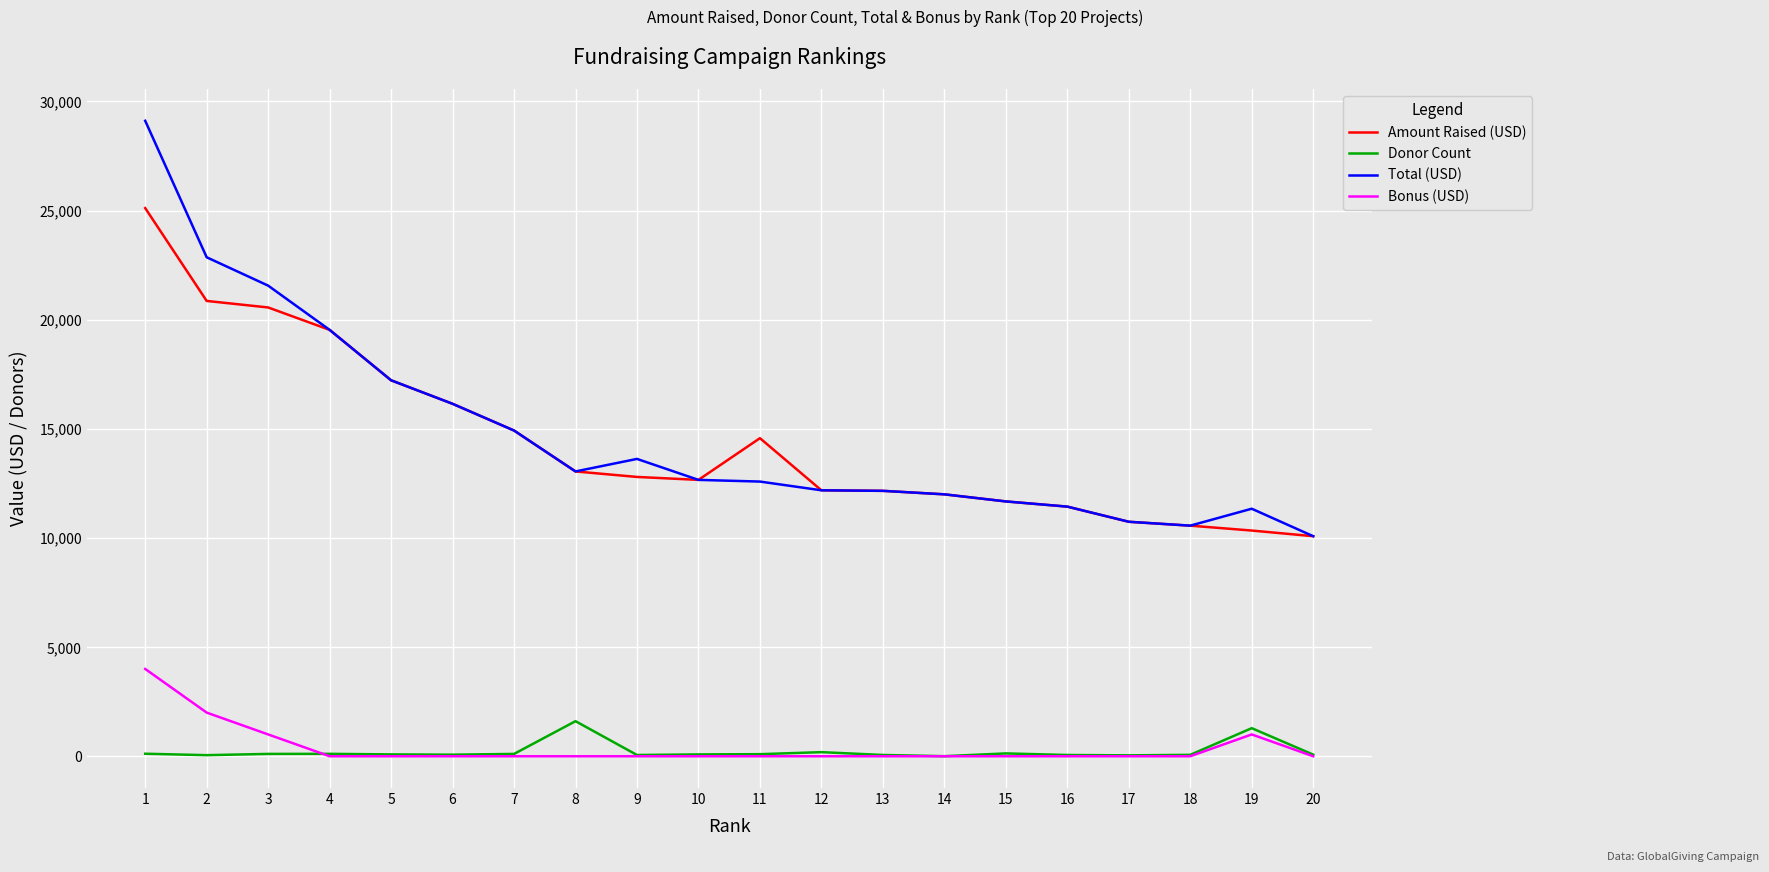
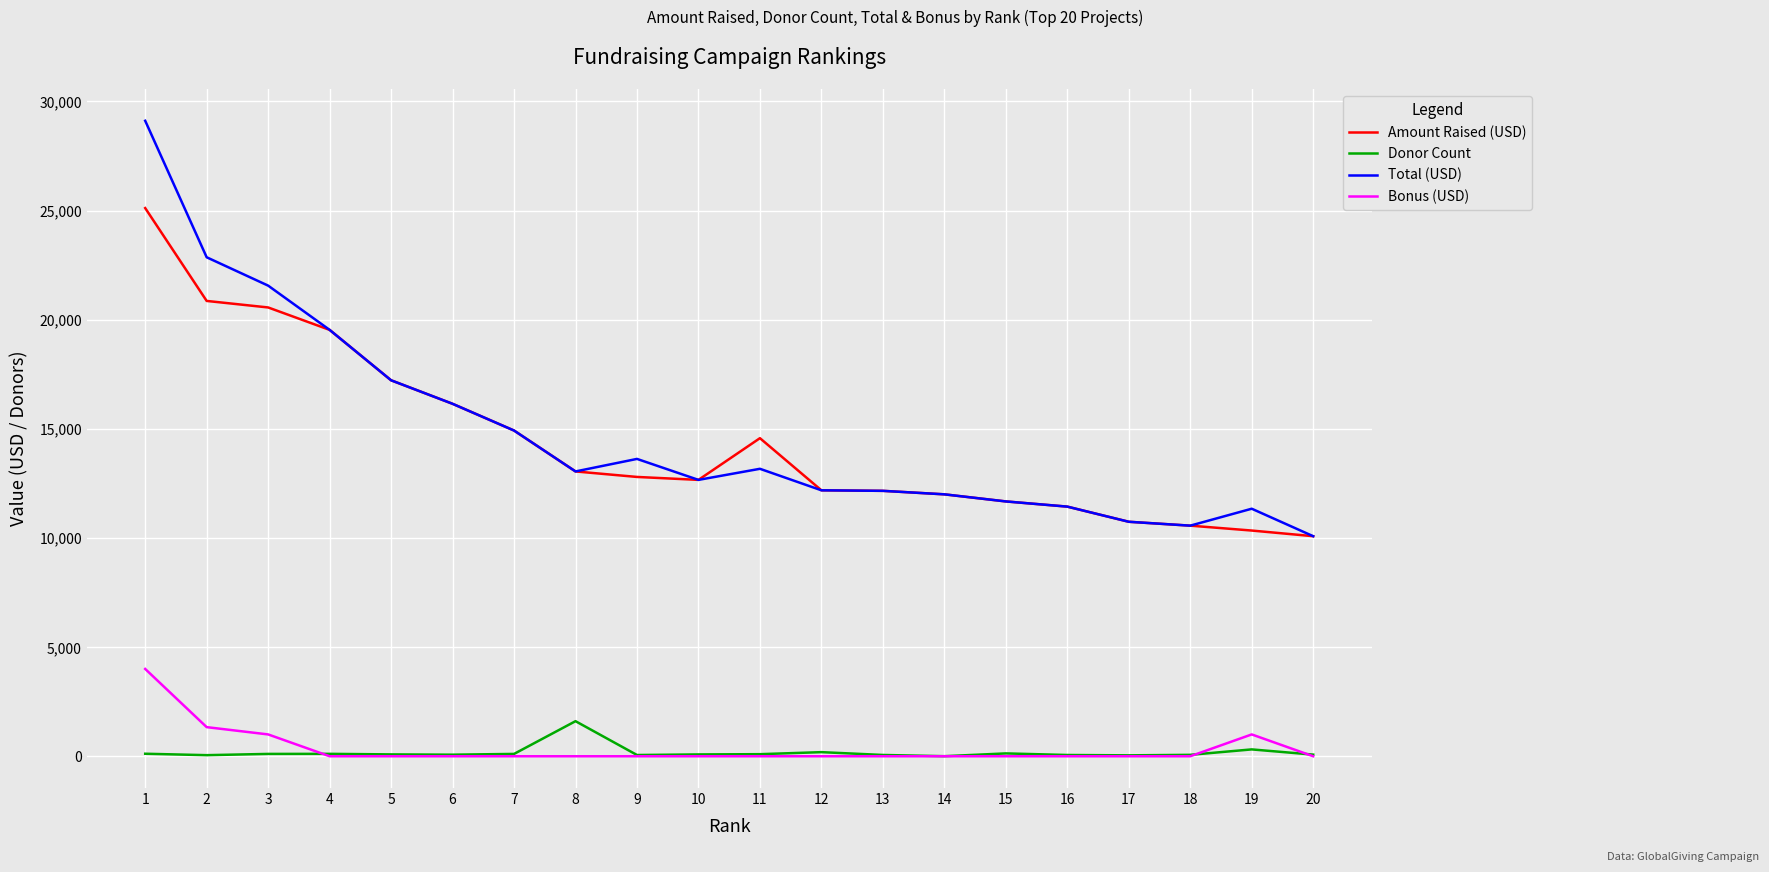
Bonus (USD), 2: 2,000 -> 1,300
Total (USD), 11: 12,600 -> 13,200
Donor Count, 19: 1,300 -> 300
